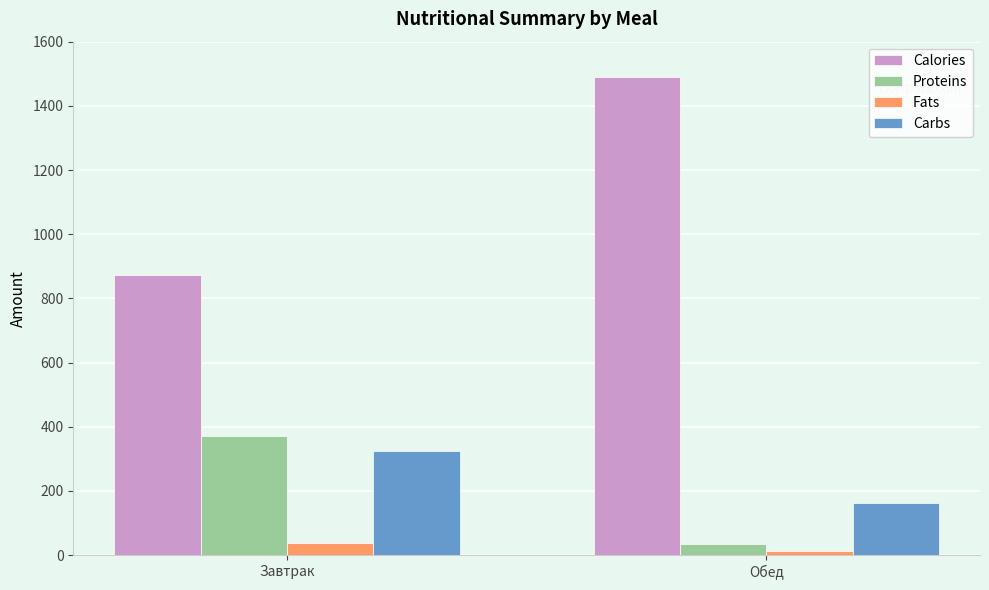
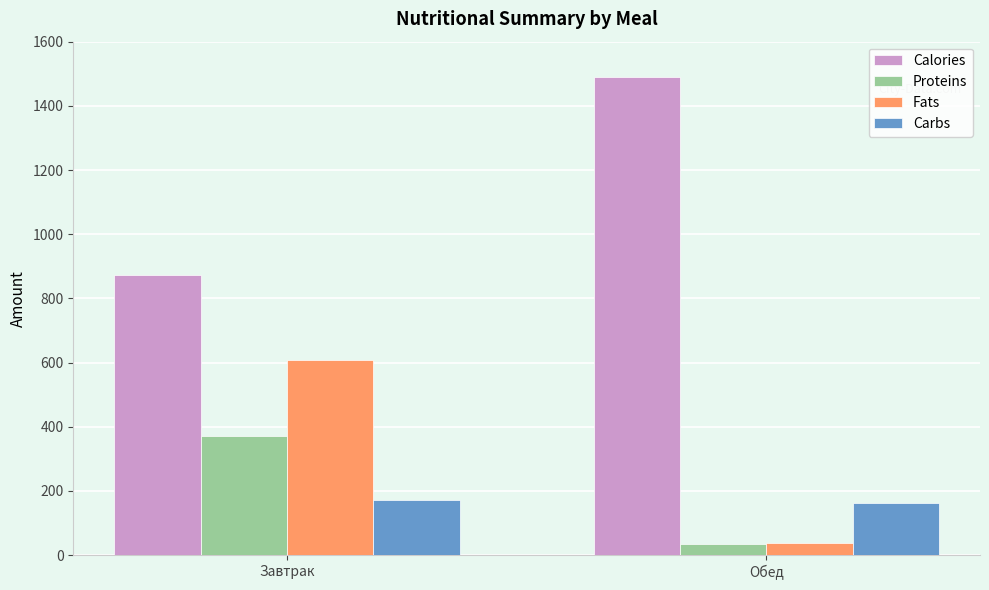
Fats, Завтрак: 40 -> 610
Carbs, Завтрак: 320 -> 170
Fats, Обед: 10 -> 40
